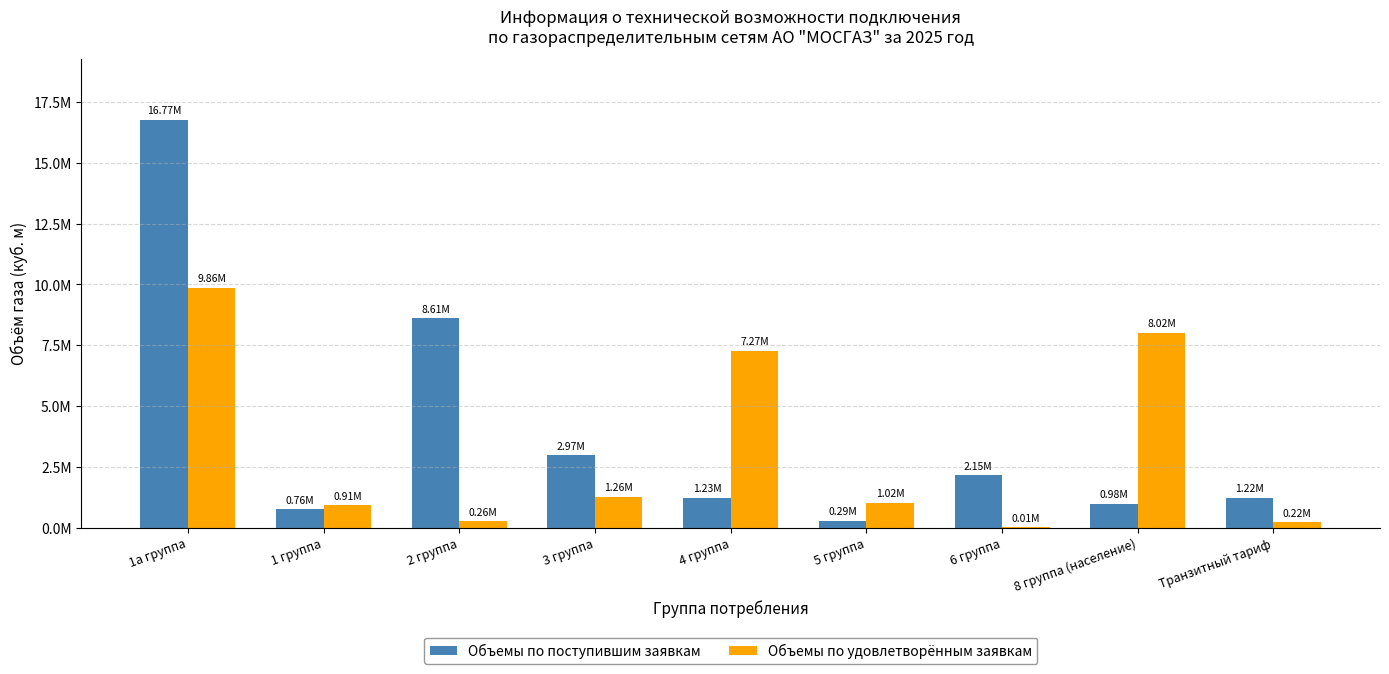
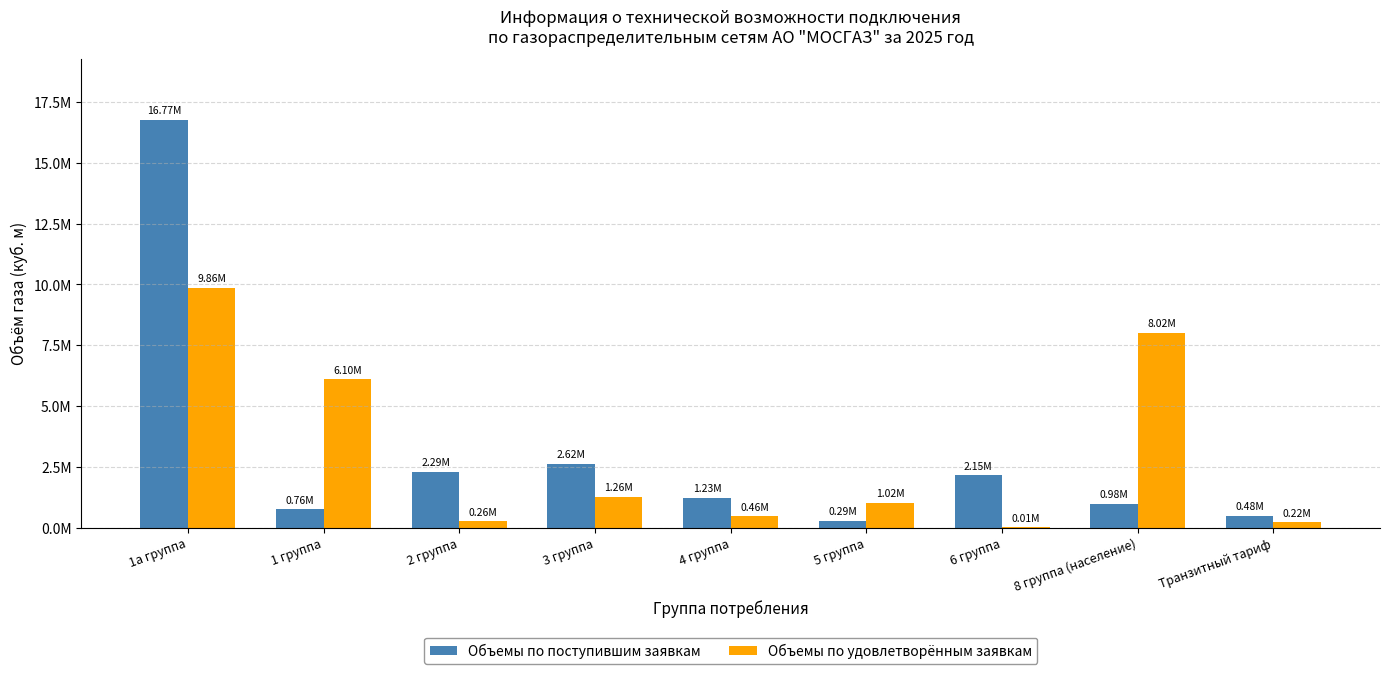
Объемы по удовлетворённым заявкам, 1 группа: 0.91M -> 6.10M
Объемы по поступившим заявкам, 2 группа: 8.61M -> 2.29M
Объемы по поступившим заявкам, 3 группа: 2.97M -> 2.62M
Объемы по удовлетворённым заявкам, 4 группа: 7.27M -> 0.46M
Объемы по поступившим заявкам, Транзитный тариф: 1.22M -> 0.48M
